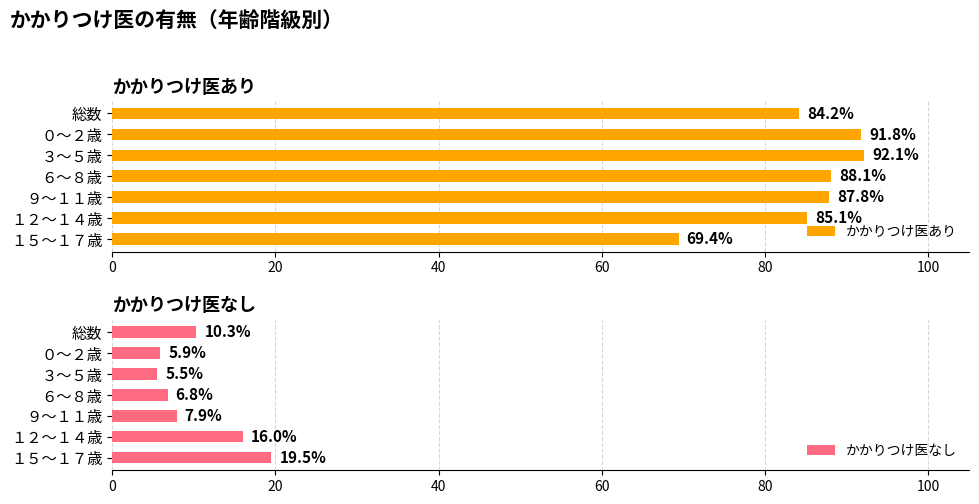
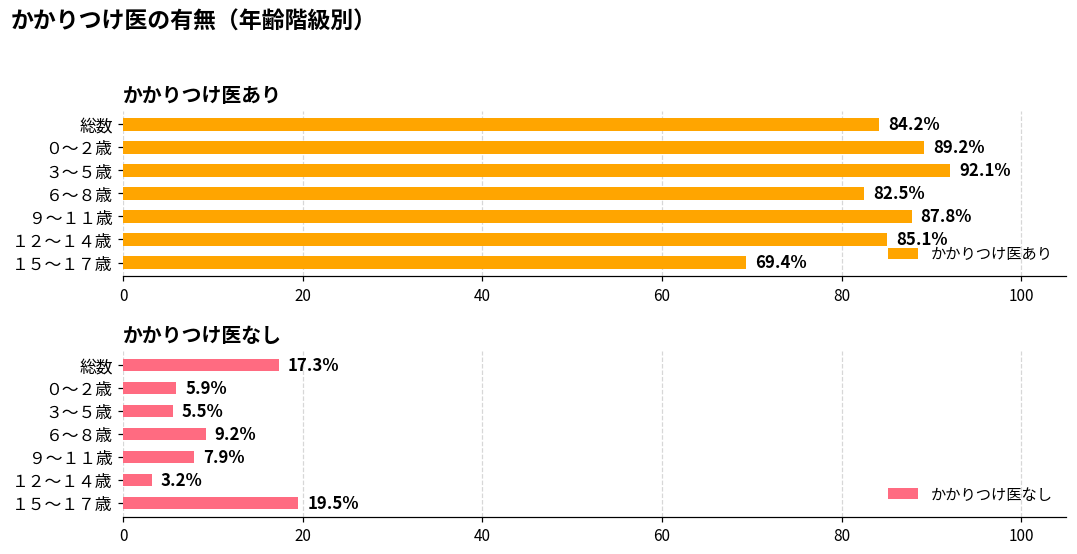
かかりつけ医あり, ０～２歳: 91.8% -> 89.2%
かかりつけ医あり, ６～８歳: 88.1% -> 82.5%
かかりつけ医なし, 総数: 10.3% -> 17.3%
かかりつけ医なし, ６～８歳: 6.8% -> 9.2%
かかりつけ医なし, １２～１４歳: 16.0% -> 3.2%
